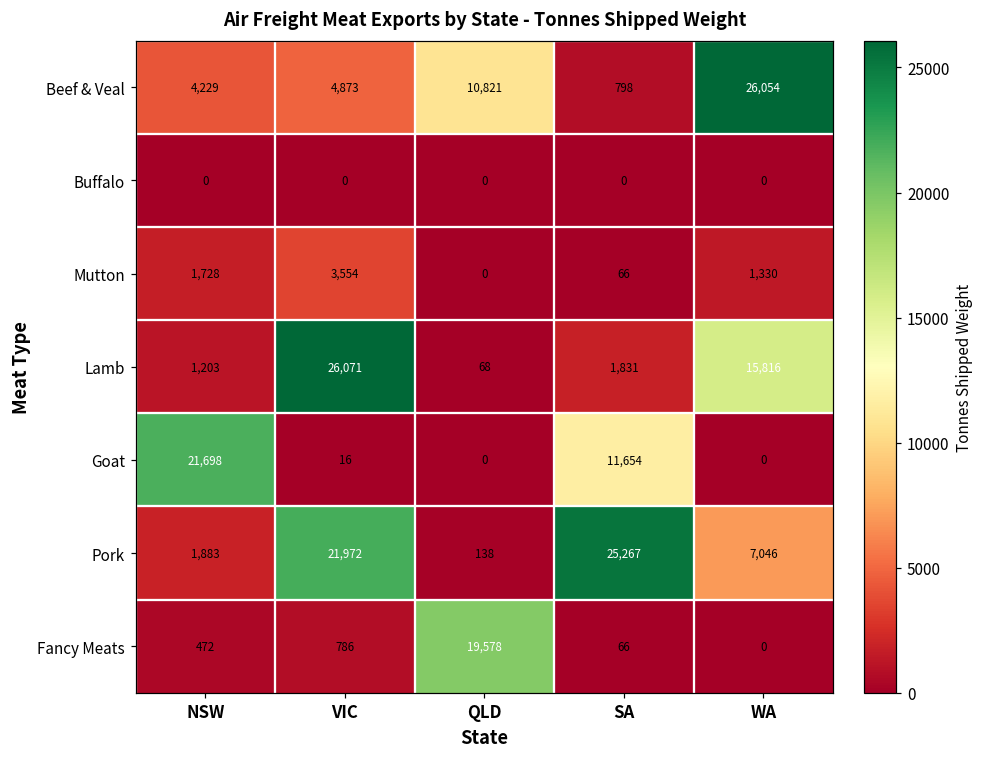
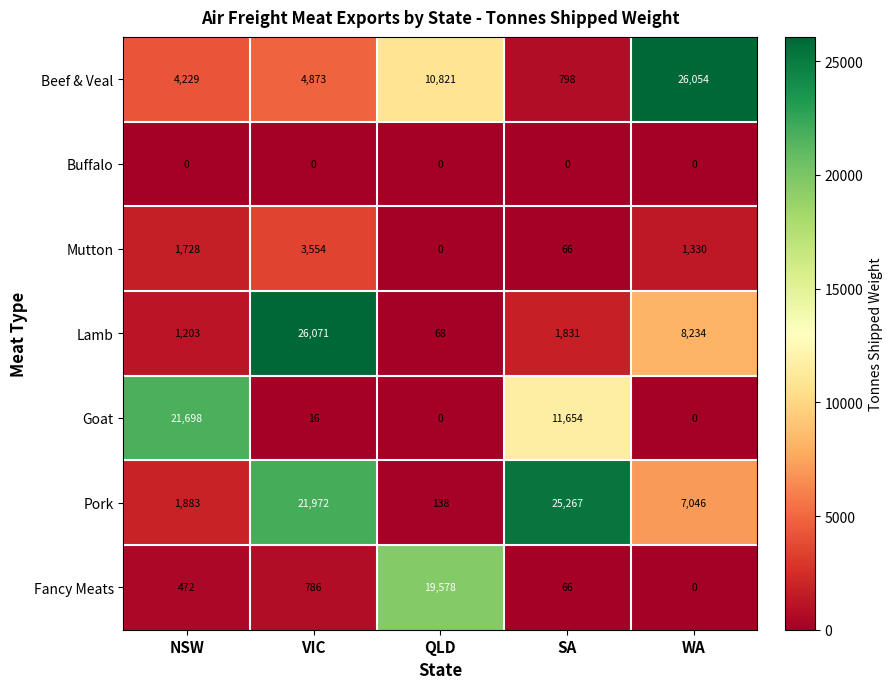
Lamb, WA: 15,816 -> 8,234
